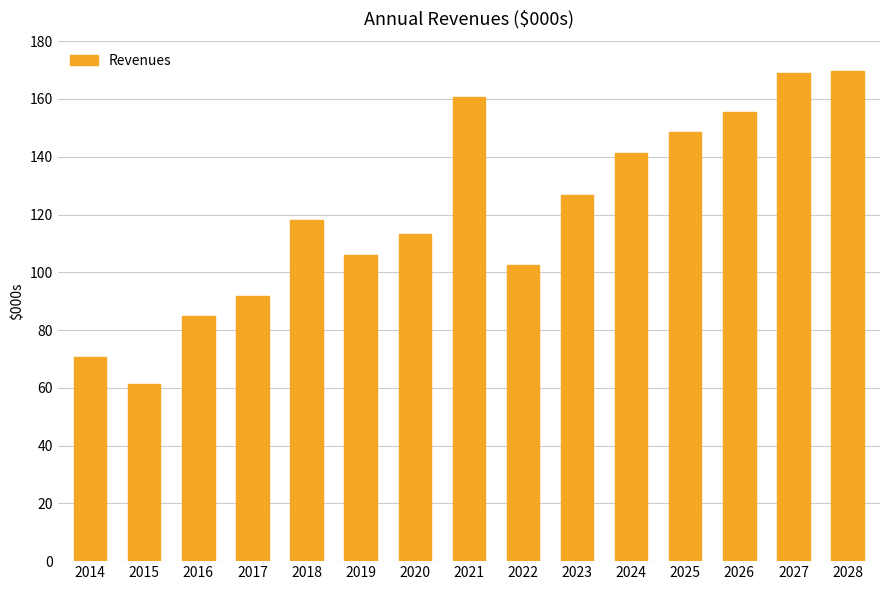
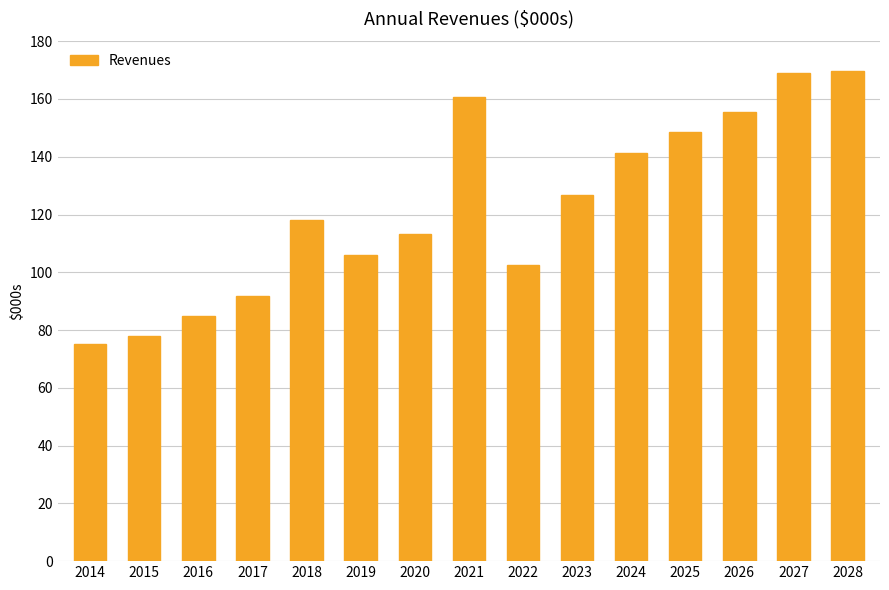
2014: 71 -> 75
2015: 61 -> 78
